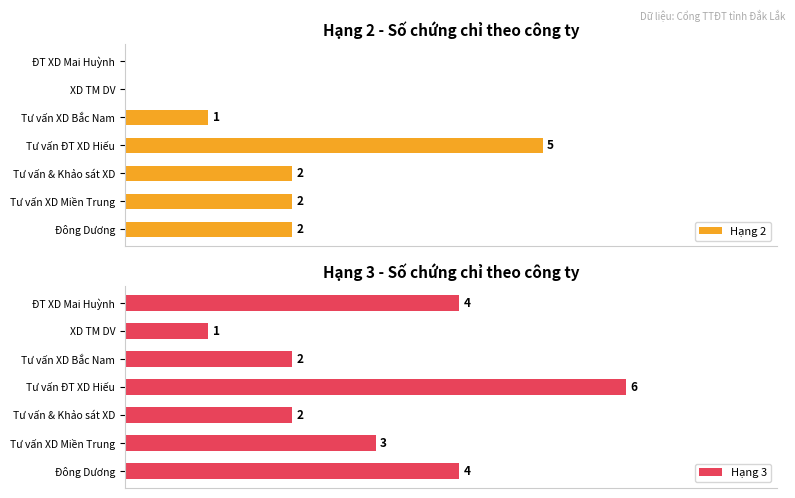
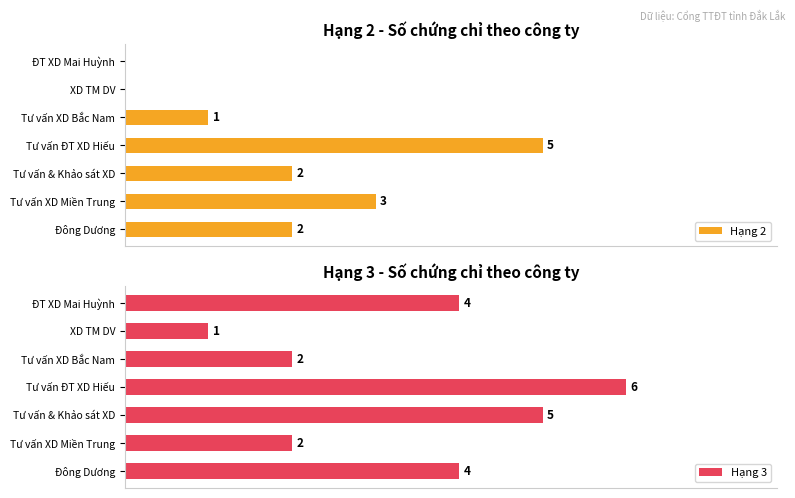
Hạng 2 - Số chứng chỉ theo công ty, Tư vấn XD Miền Trung: 2 -> 3
Hạng 3 - Số chứng chỉ theo công ty, Tư vấn & Khảo sát XD: 2 -> 5
Hạng 3 - Số chứng chỉ theo công ty, Tư vấn XD Miền Trung: 3 -> 2
